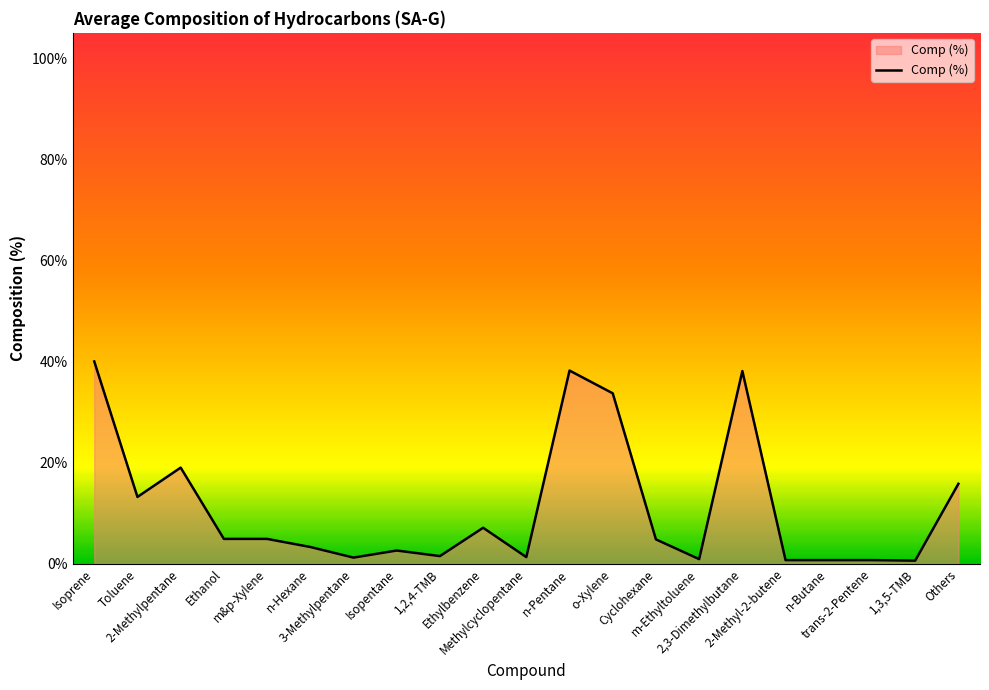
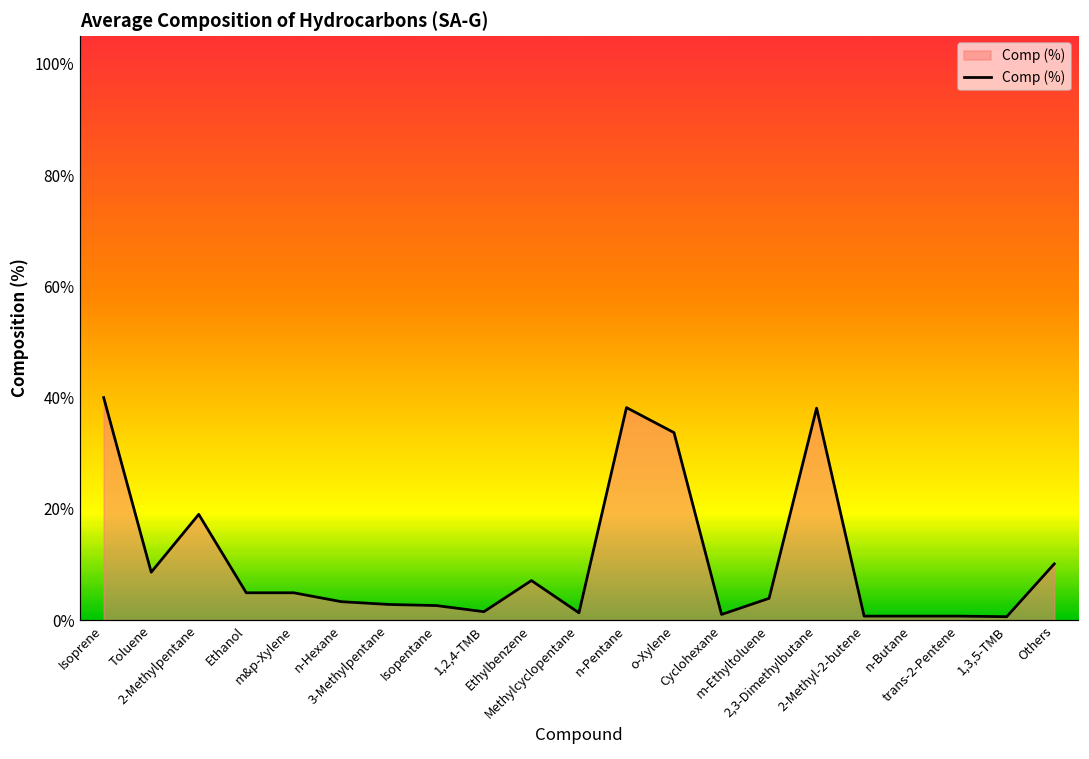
Toluene: 13% -> 9%
3-Methylpentane: 1% -> 3%
Cyclohexane: 5% -> 1%
m-Ethyltoluene: 1% -> 4%
Others: 16% -> 10%
